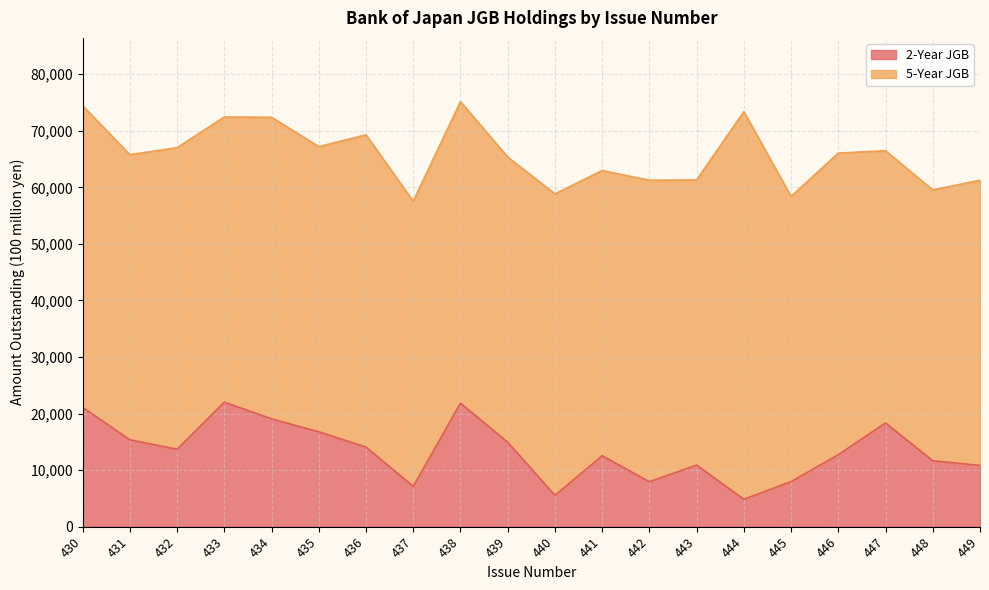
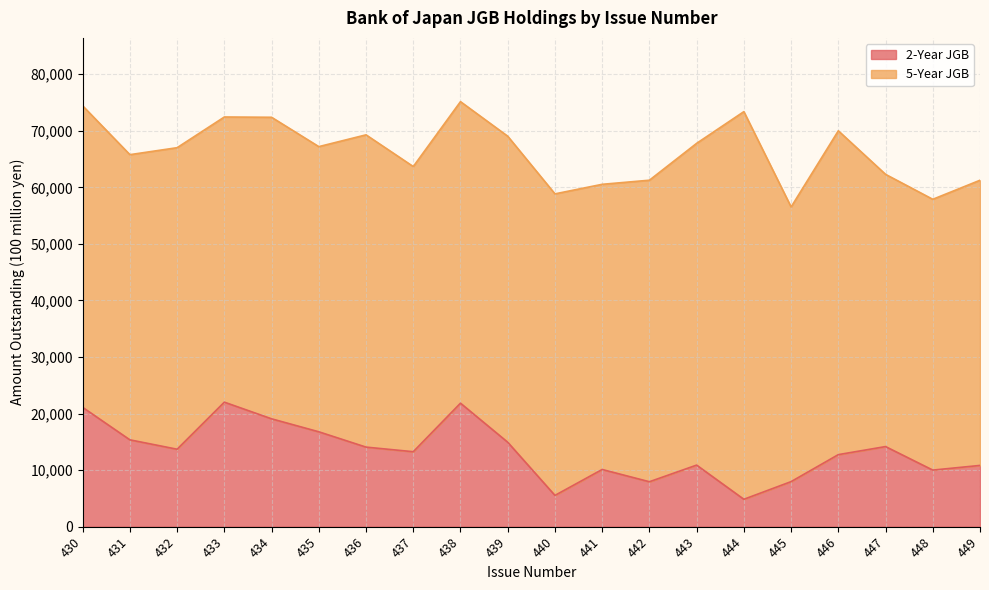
2-Year JGB, 437: 7,000 -> 13,000
5-Year JGB, 439: 50,000 -> 54,000
2-Year JGB, 441: 13,000 -> 10,000
5-Year JGB, 443: 50,000 -> 57,000
5-Year JGB, 445: 50,000 -> 49,000
5-Year JGB, 446: 53,000 -> 57,000
2-Year JGB, 447: 18,000 -> 14,000
2-Year JGB, 448: 12,000 -> 10,000
